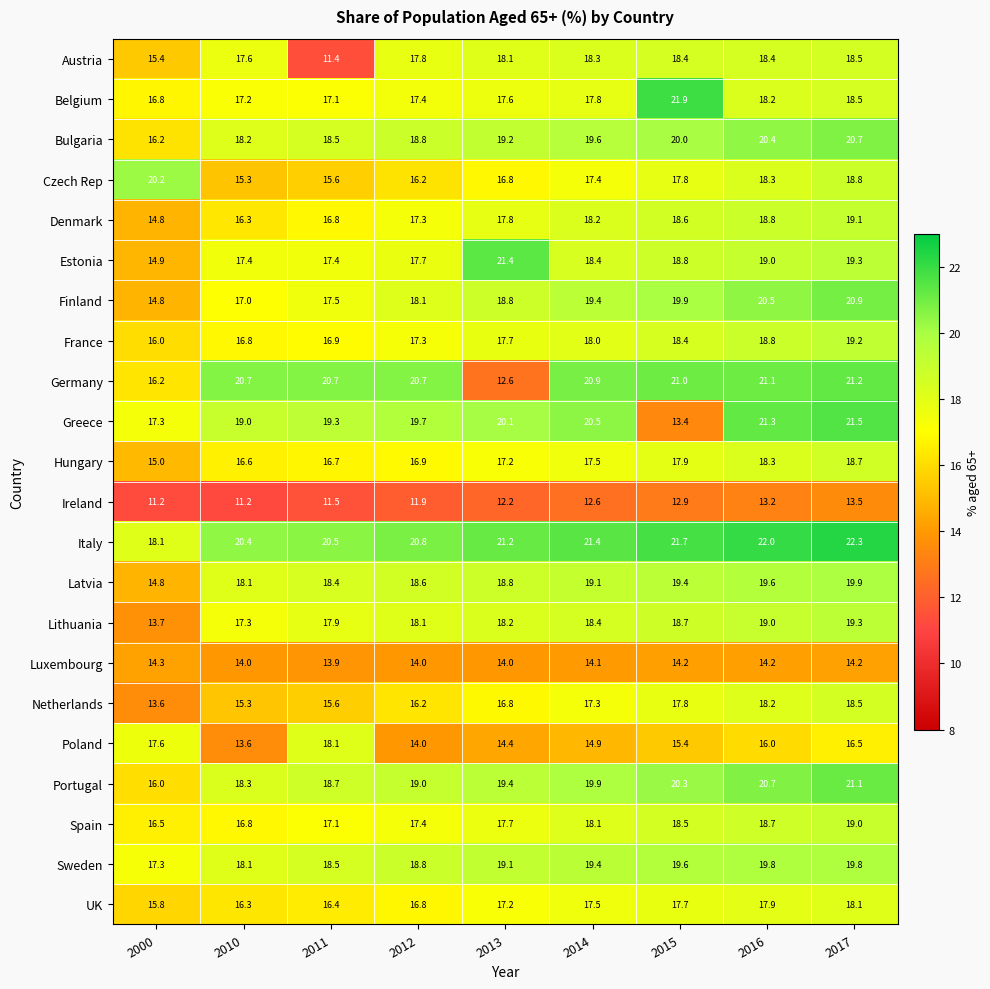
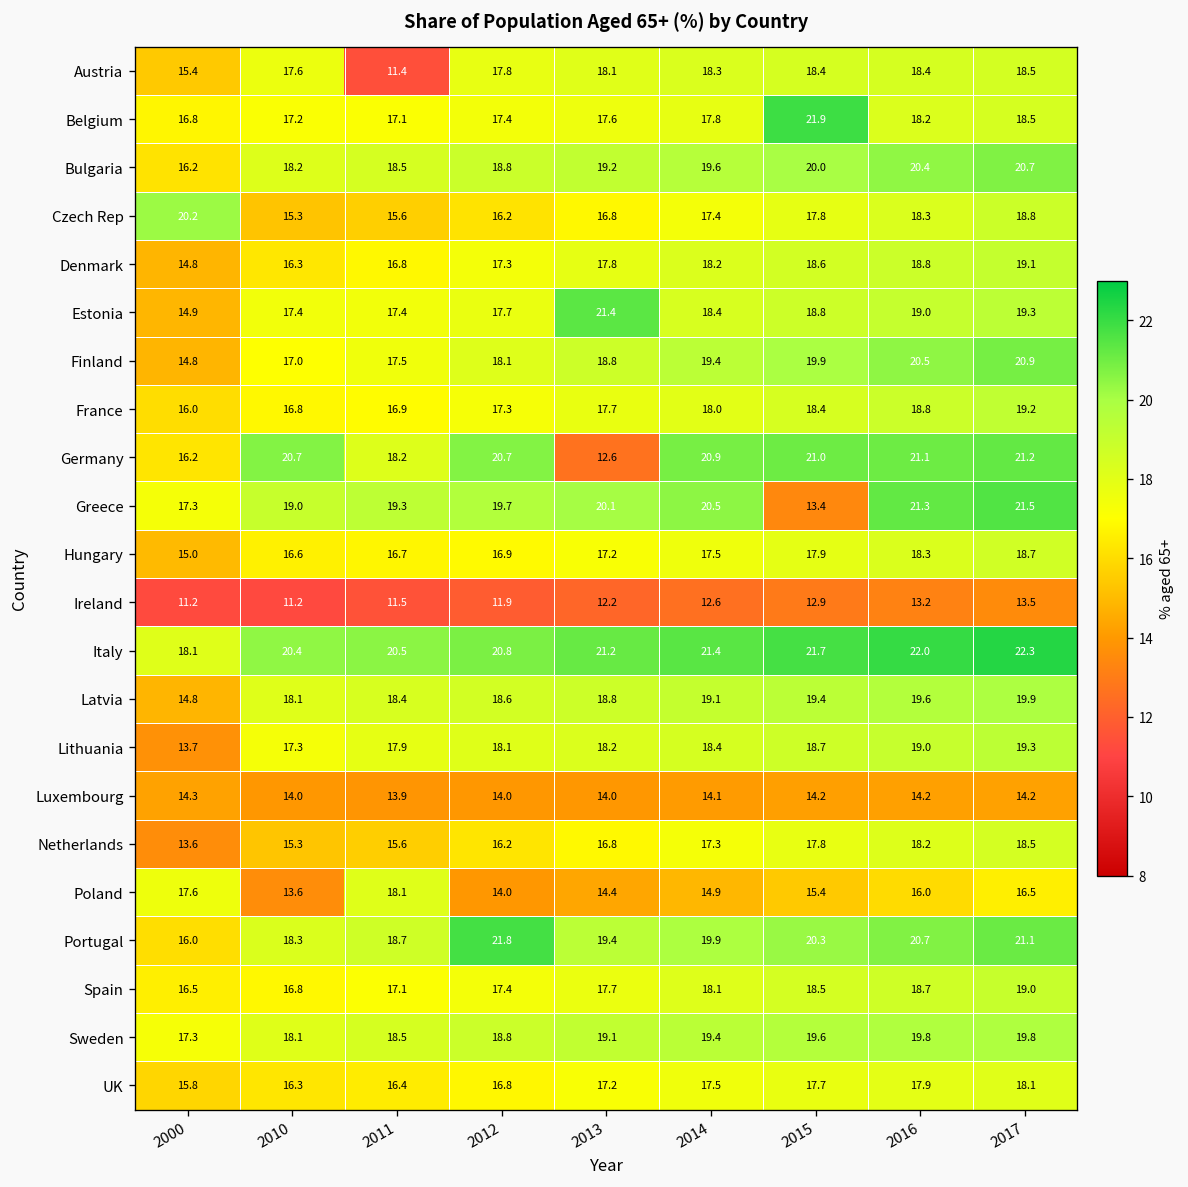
Germany, 2011: 20.7 -> 18.2
Portugal, 2012: 19.0 -> 21.8
